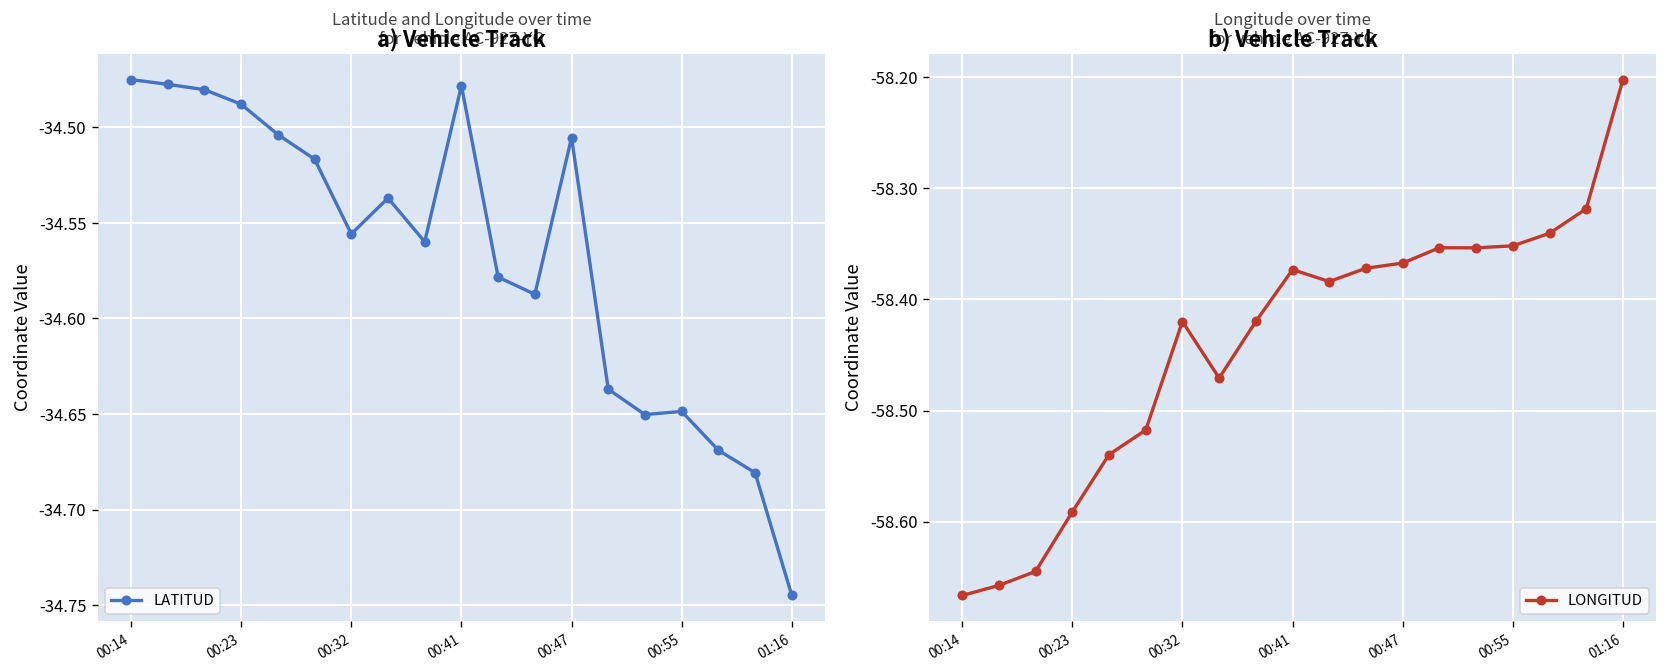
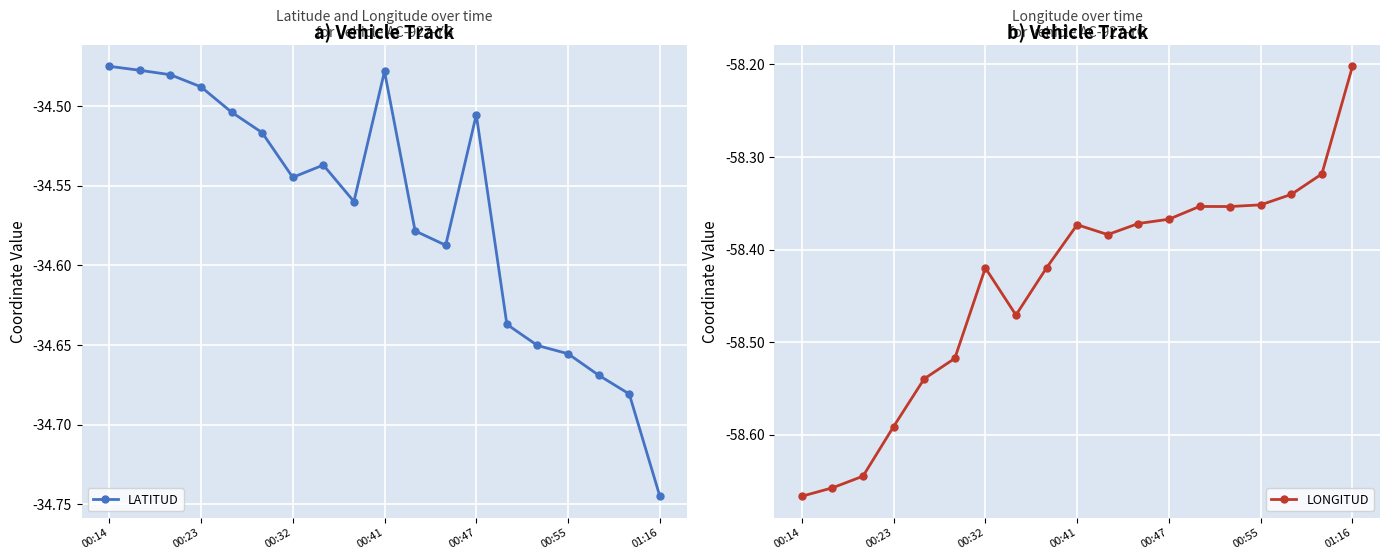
a) Vehicle Track, 00:32: -34.556 -> -34.545
a) Vehicle Track, 00:55: -34.649 -> -34.655
